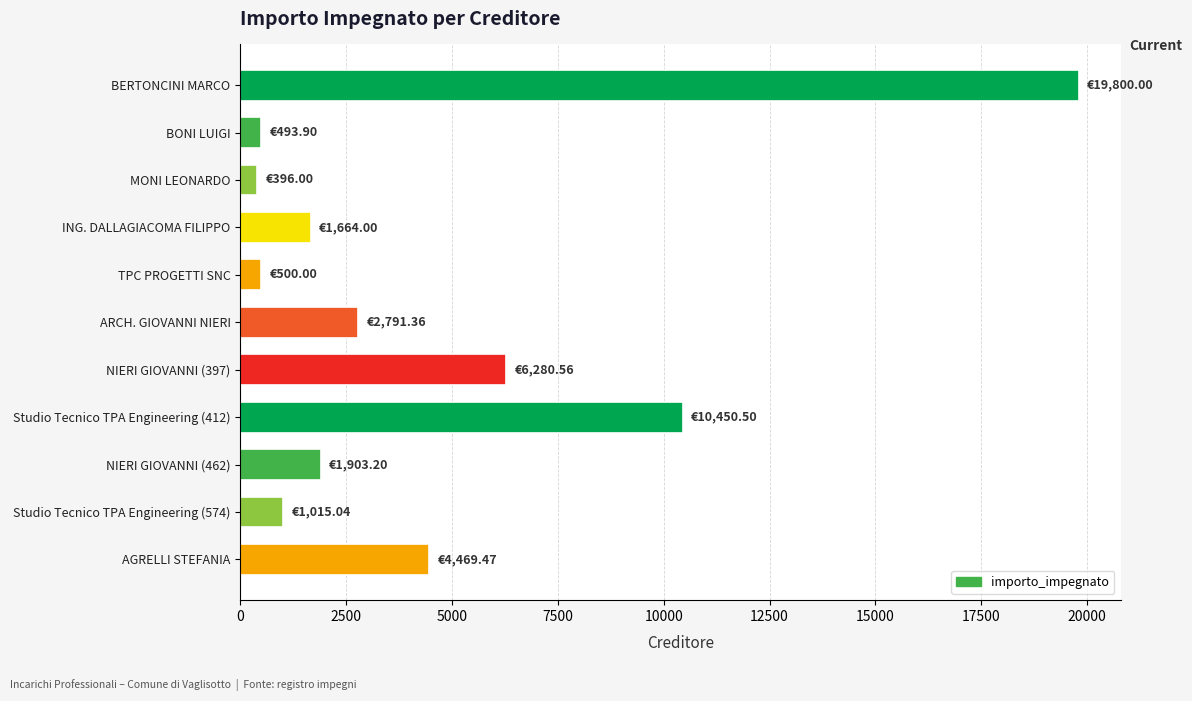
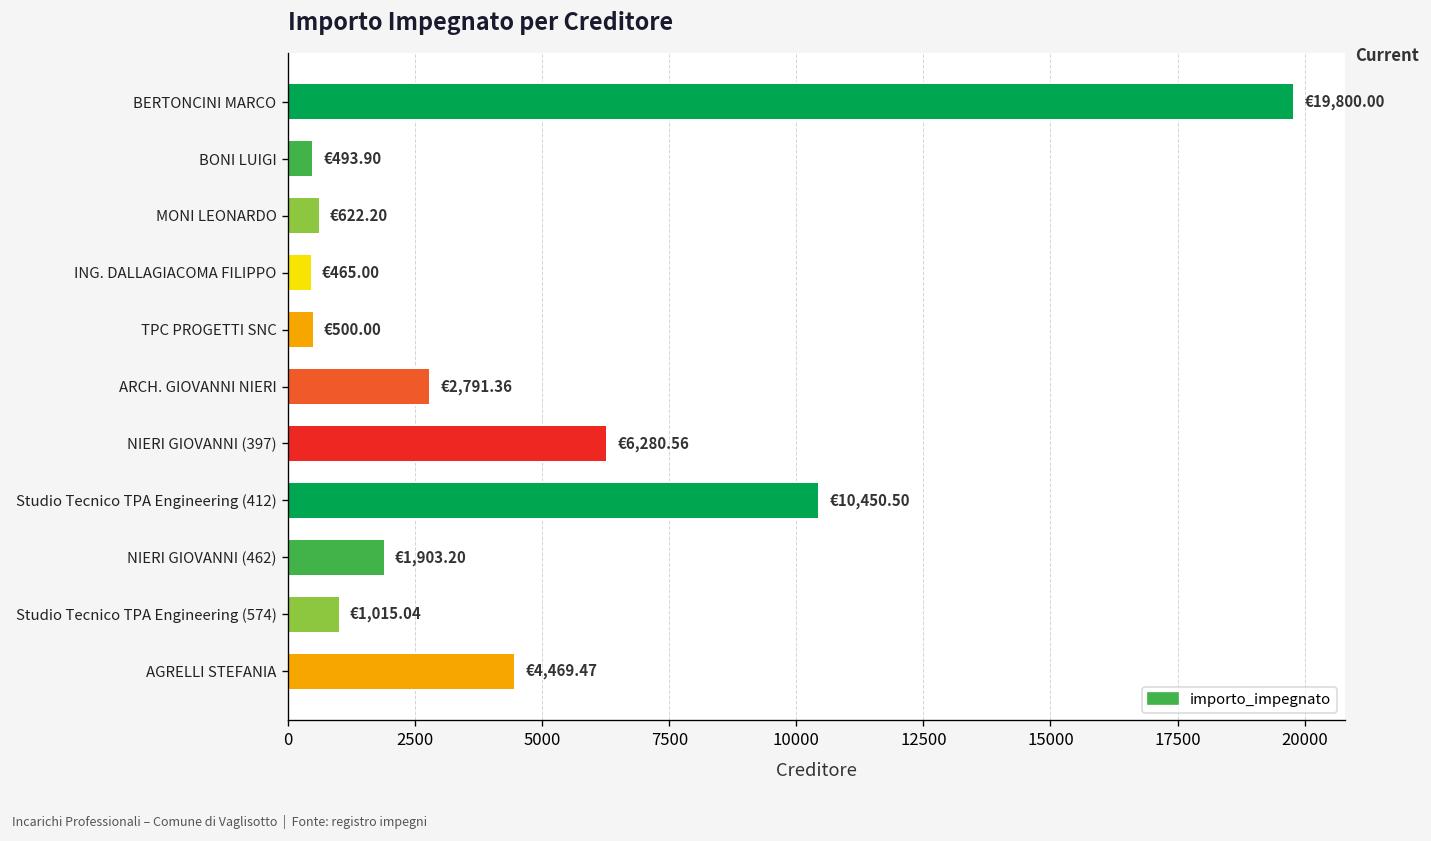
MONI LEONARDO: €396.00 -> €622.20
ING. DALLAGIACOMA FILIPPO: €1,664.00 -> €465.00
